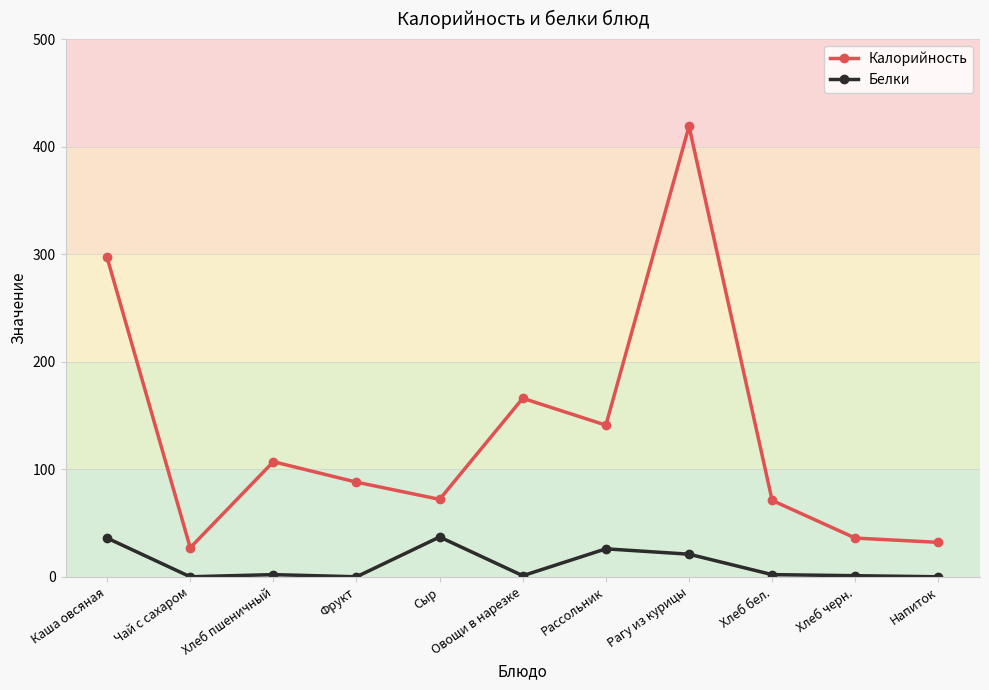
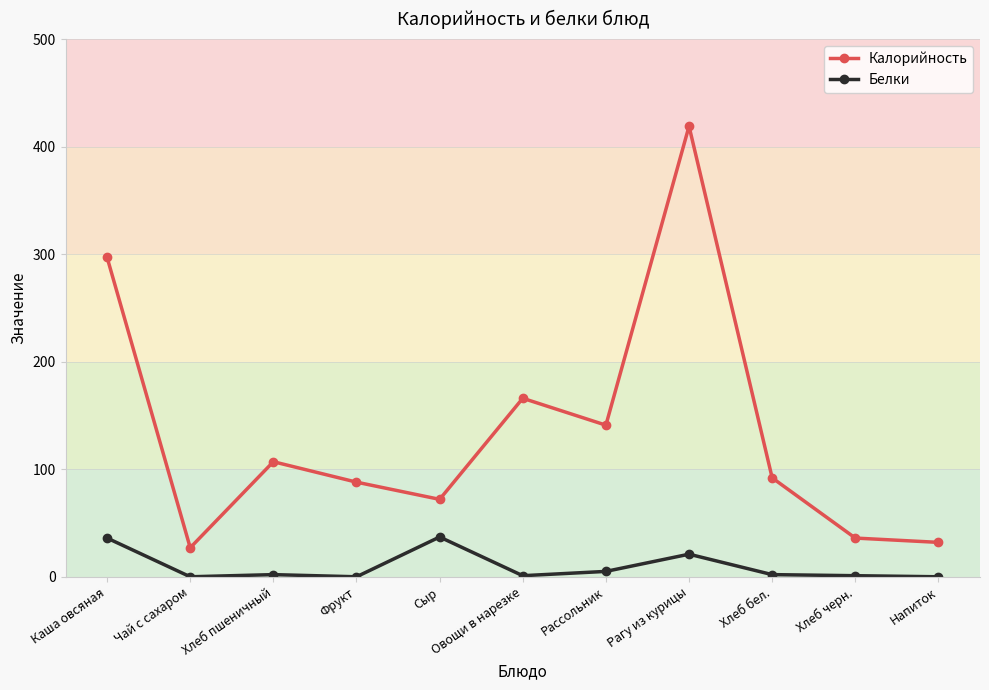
Белки, Рассольник: 26 -> 5
Калорийность, Хлеб бел.: 71 -> 92
